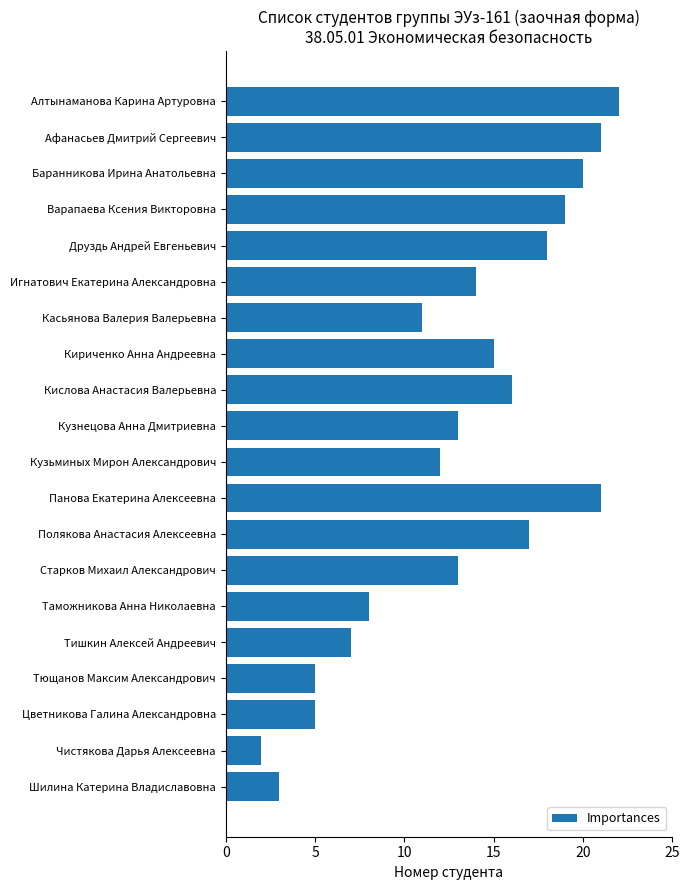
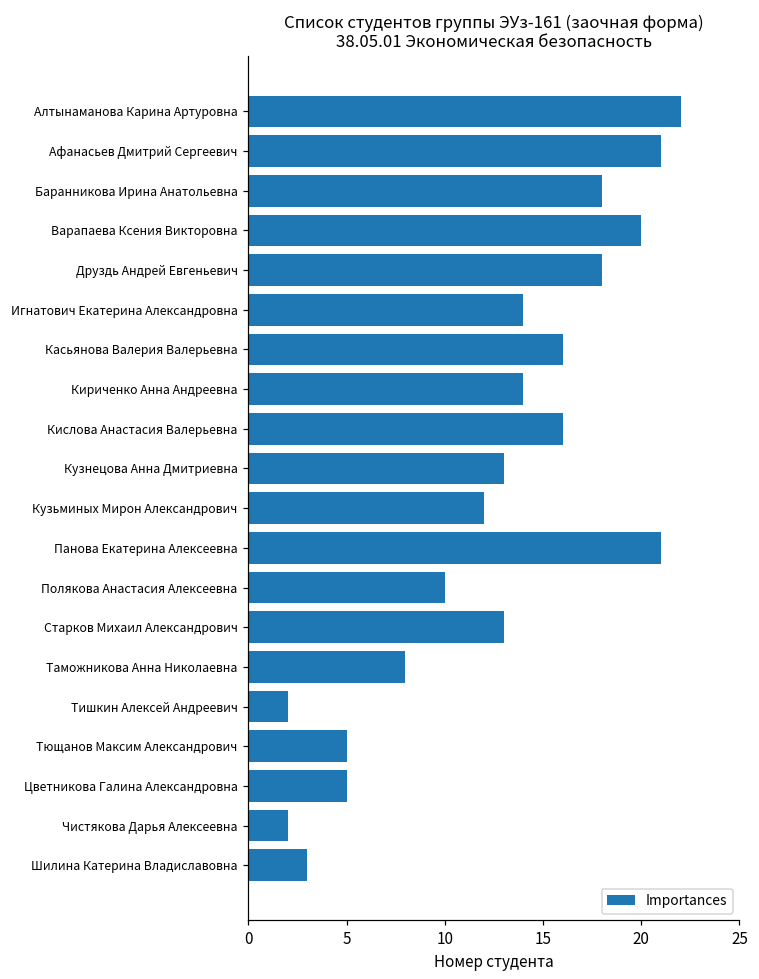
Баранникова Ирина Анатольевна: 20 -> 18
Варапаева Ксения Викторовна: 19 -> 20
Касьянова Валерия Валерьевна: 11 -> 16
Кириченко Анна Андреевна: 15 -> 14
Полякова Анастасия Алексеевна: 17 -> 10
Тишкин Алексей Андреевич: 7 -> 2
